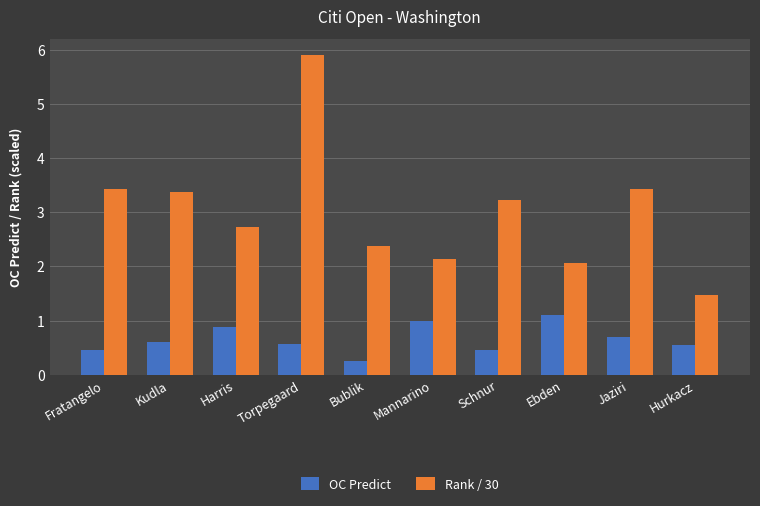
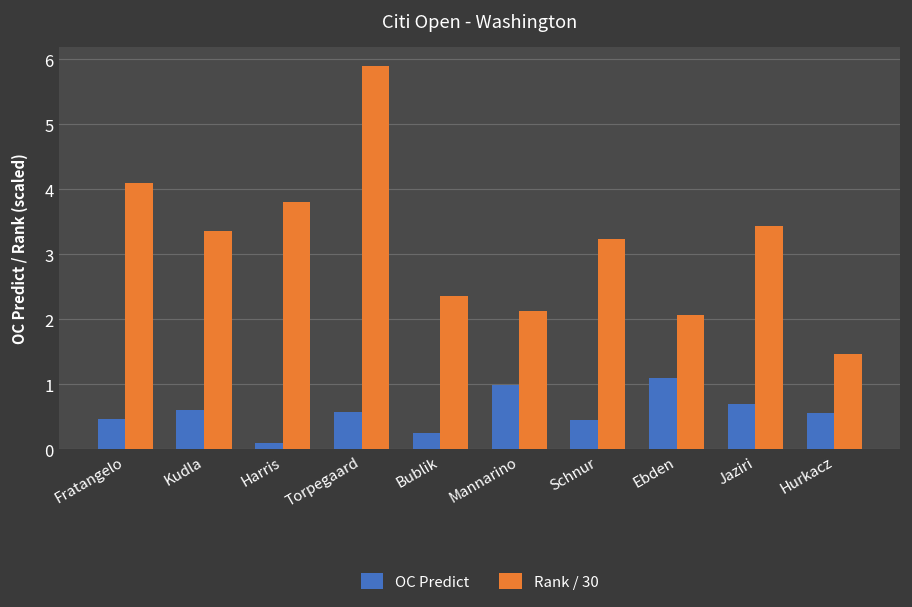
Rank / 30, Fratangelo: 3.4 -> 4.1
OC Predict, Harris: 0.9 -> 0.1
Rank / 30, Harris: 2.7 -> 3.8
